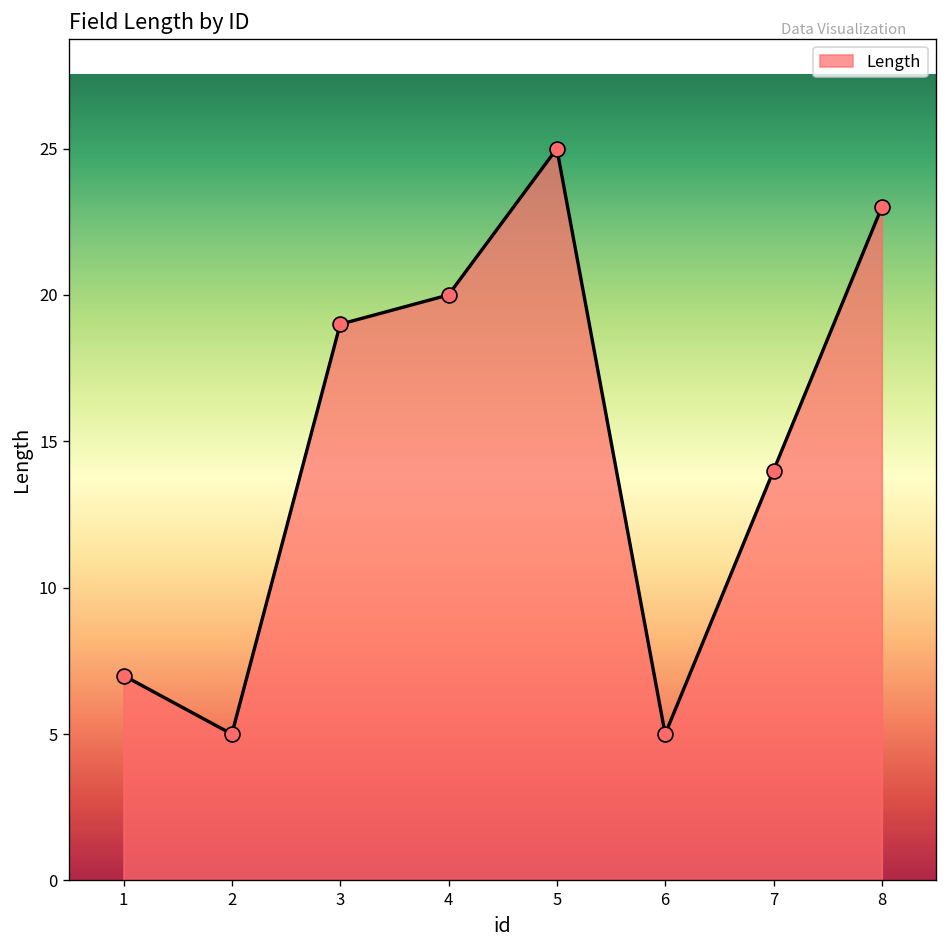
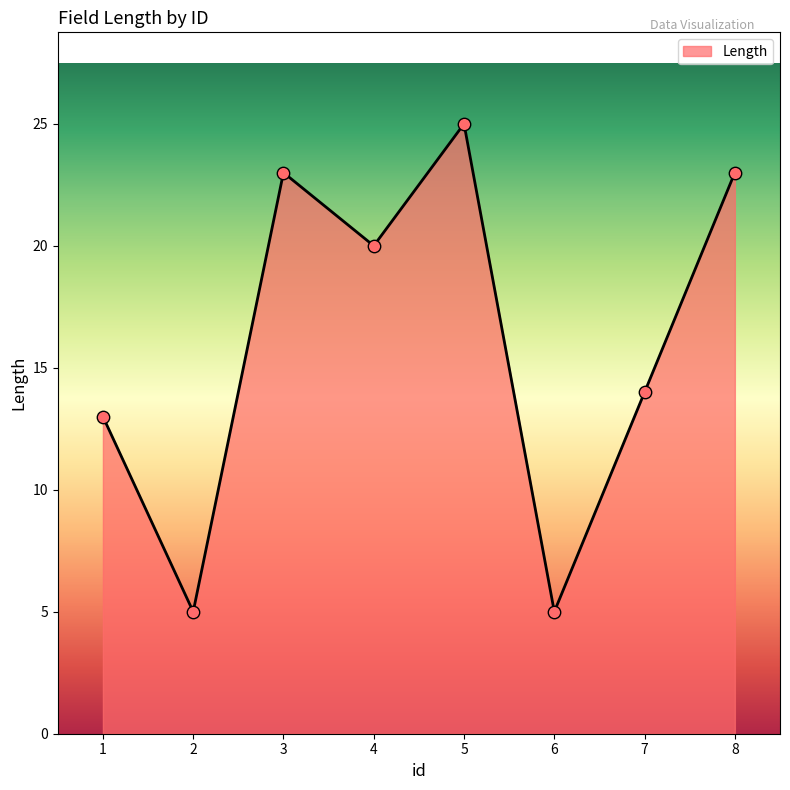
1: 7 -> 13
3: 19 -> 23
